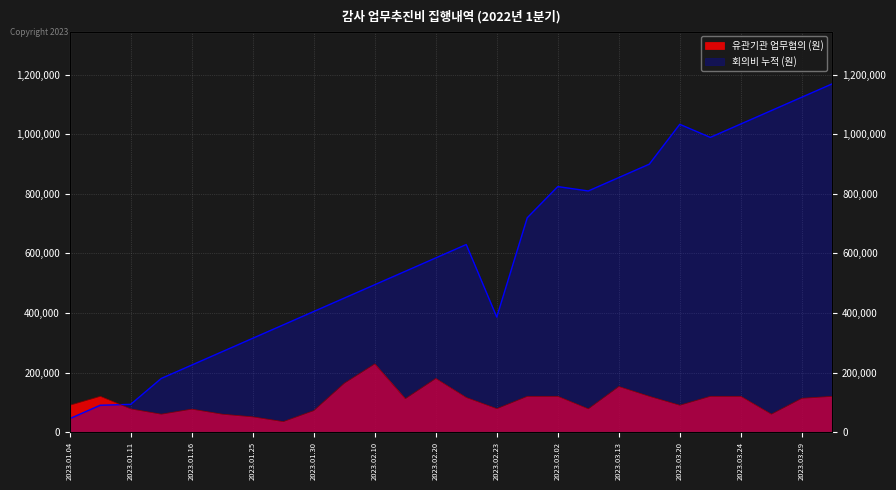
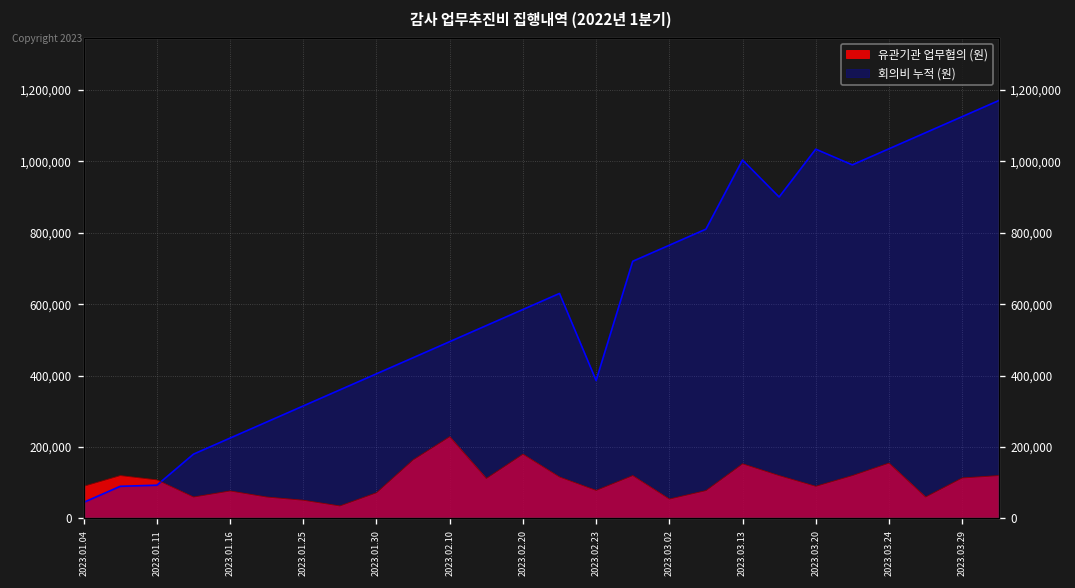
유관기관 업무협의 (원), 2023.01.11: 80,000 -> 110,000
유관기관 업무협의 (원), 2023.03.02: 120,000 -> 50,000
회의비 누적 (원), 2023.03.02: 820,000 -> 770,000
회의비 누적 (원), 2023.03.13: 860,000 -> 1,000,000
유관기관 업무협의 (원), 2023.03.24: 120,000 -> 150,000
